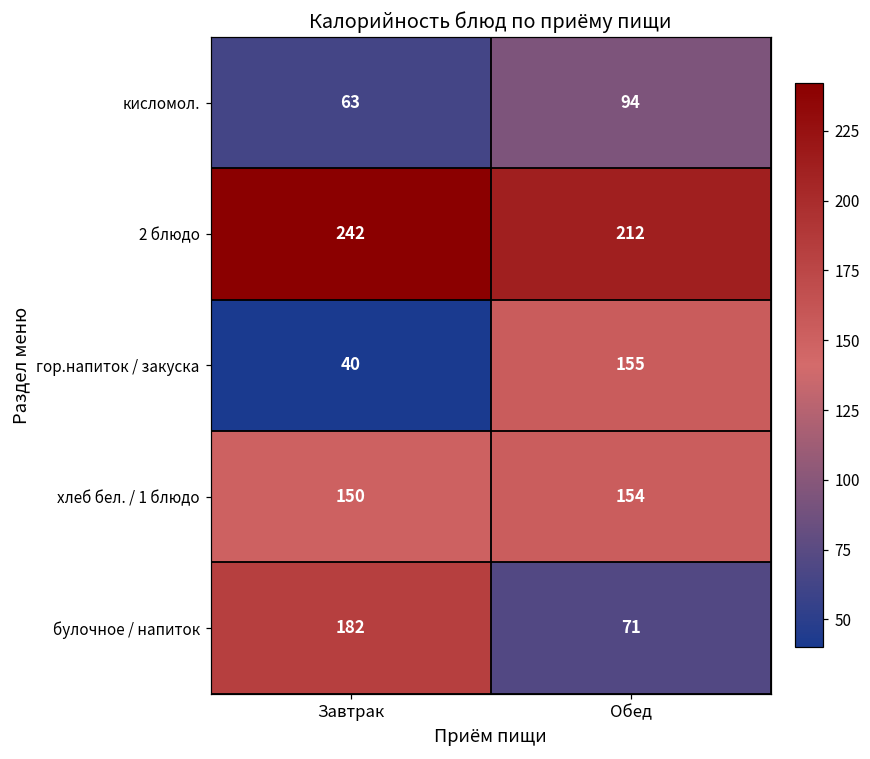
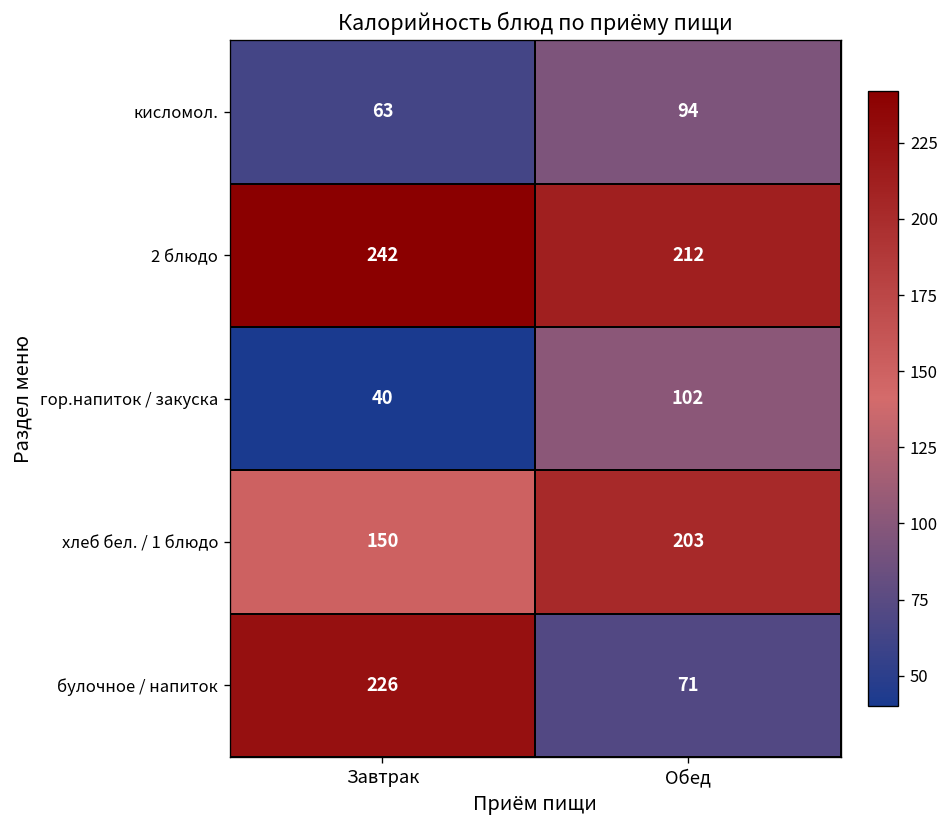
гор.напиток / закуска, Обед: 155 -> 102
хлеб бел. / 1 блюдо, Обед: 154 -> 203
булочное / напиток, Завтрак: 182 -> 226
